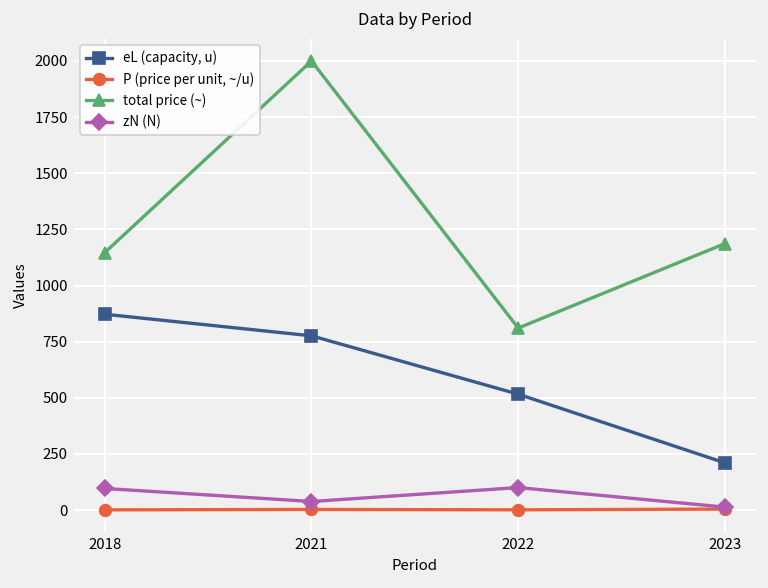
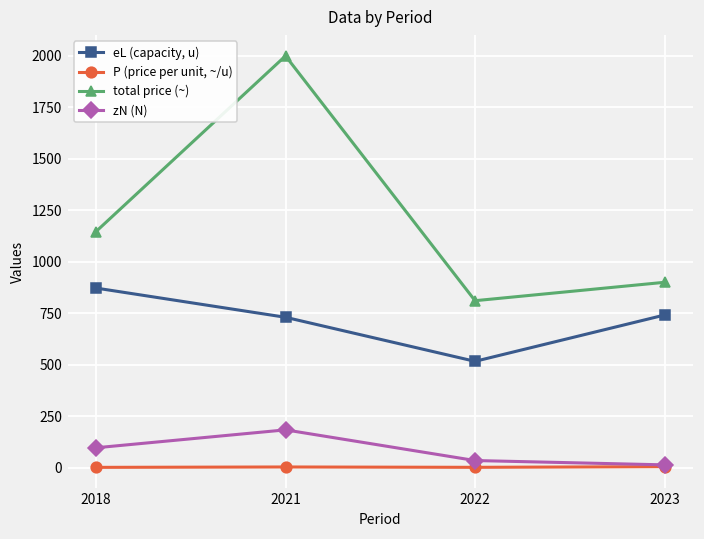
eL (capacity, u), 2021: 780 -> 730
zN (N), 2021: 40 -> 180
zN (N), 2022: 100 -> 30
eL (capacity, u), 2023: 210 -> 740
total price (~), 2023: 1190 -> 900
